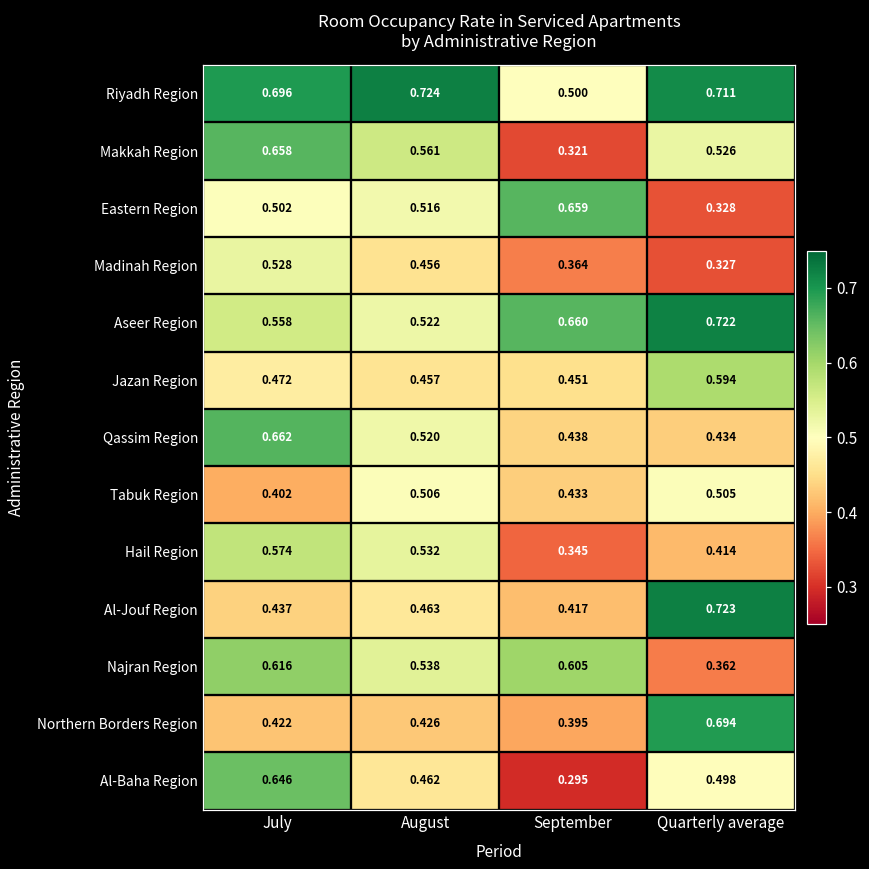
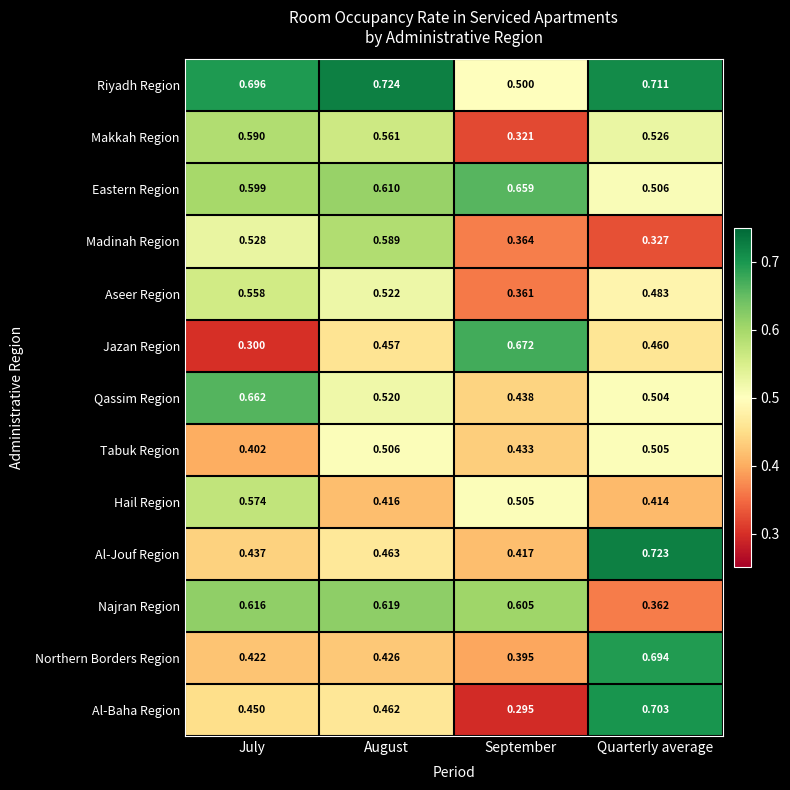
Makkah Region, July: 0.658 -> 0.590
Eastern Region, July: 0.502 -> 0.599
Eastern Region, August: 0.516 -> 0.610
Eastern Region, Quarterly average: 0.328 -> 0.506
Madinah Region, August: 0.456 -> 0.589
Aseer Region, September: 0.660 -> 0.361
Aseer Region, Quarterly average: 0.722 -> 0.483
Jazan Region, July: 0.472 -> 0.300
Jazan Region, September: 0.451 -> 0.672
Jazan Region, Quarterly average: 0.594 -> 0.460
Qassim Region, Quarterly average: 0.434 -> 0.504
Hail Region, August: 0.532 -> 0.416
Hail Region, September: 0.345 -> 0.505
Najran Region, August: 0.538 -> 0.619
Al-Baha Region, July: 0.646 -> 0.450
Al-Baha Region, Quarterly average: 0.498 -> 0.703
